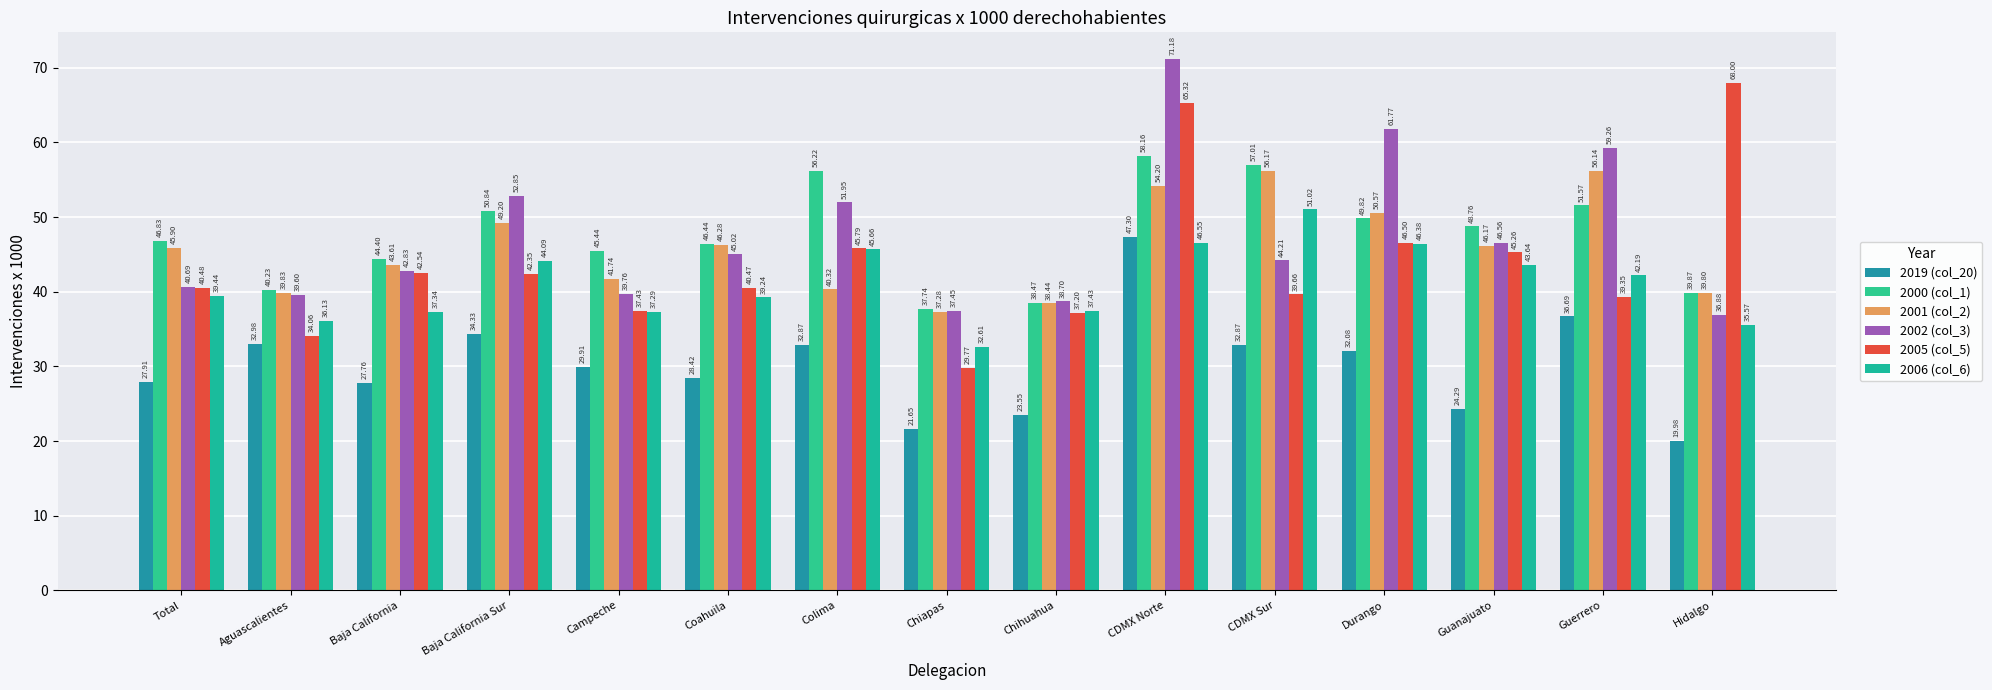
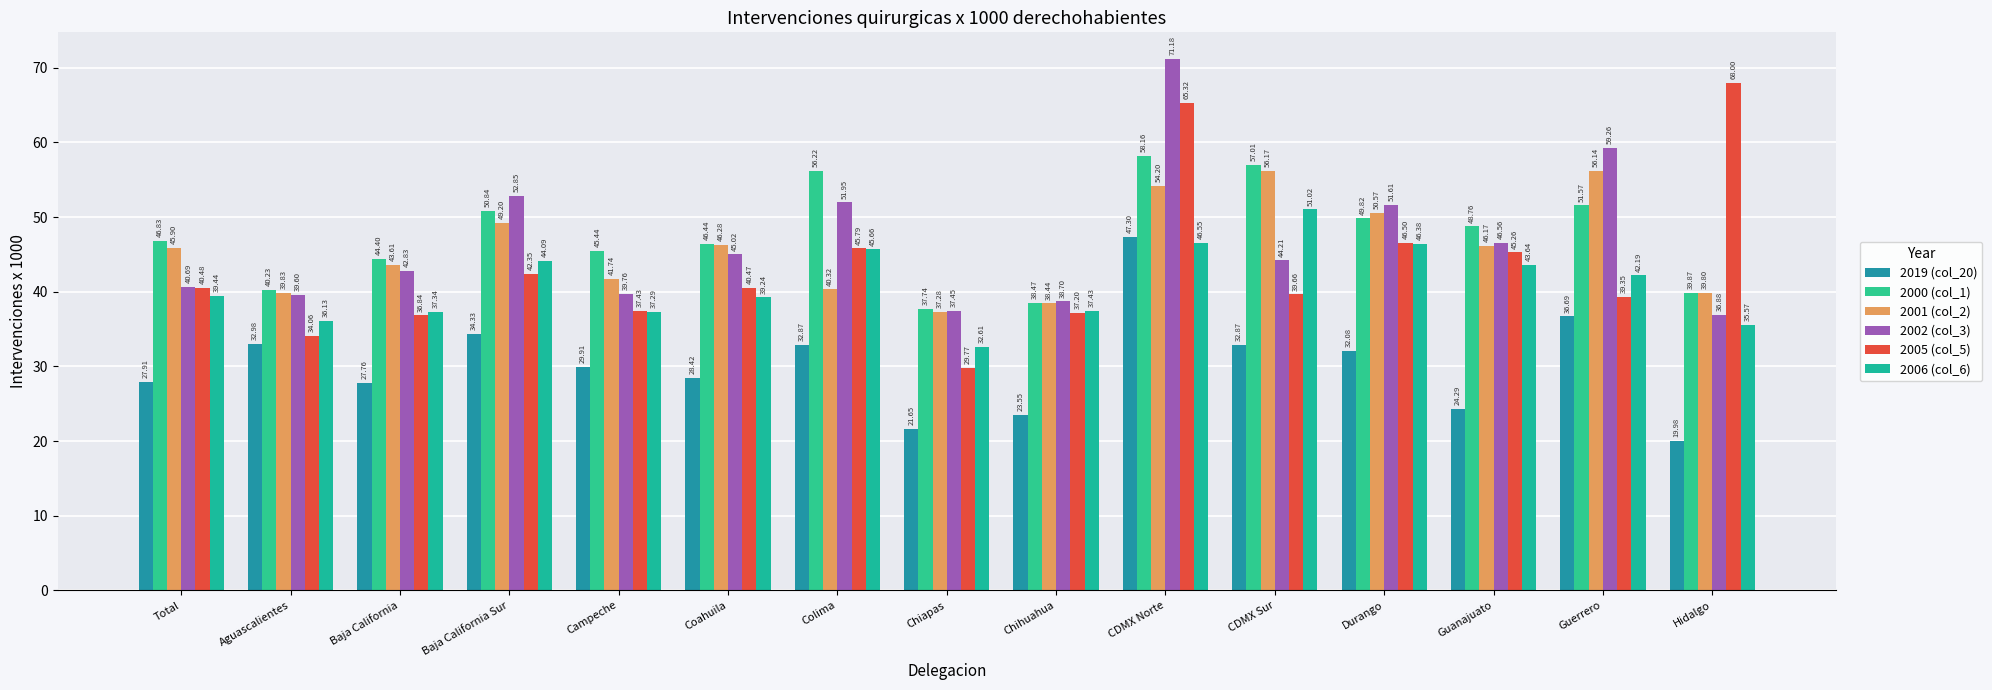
2005 (col_5), Baja California: 42.54 -> 36.84
2002 (col_3), Durango: 61.77 -> 51.61
